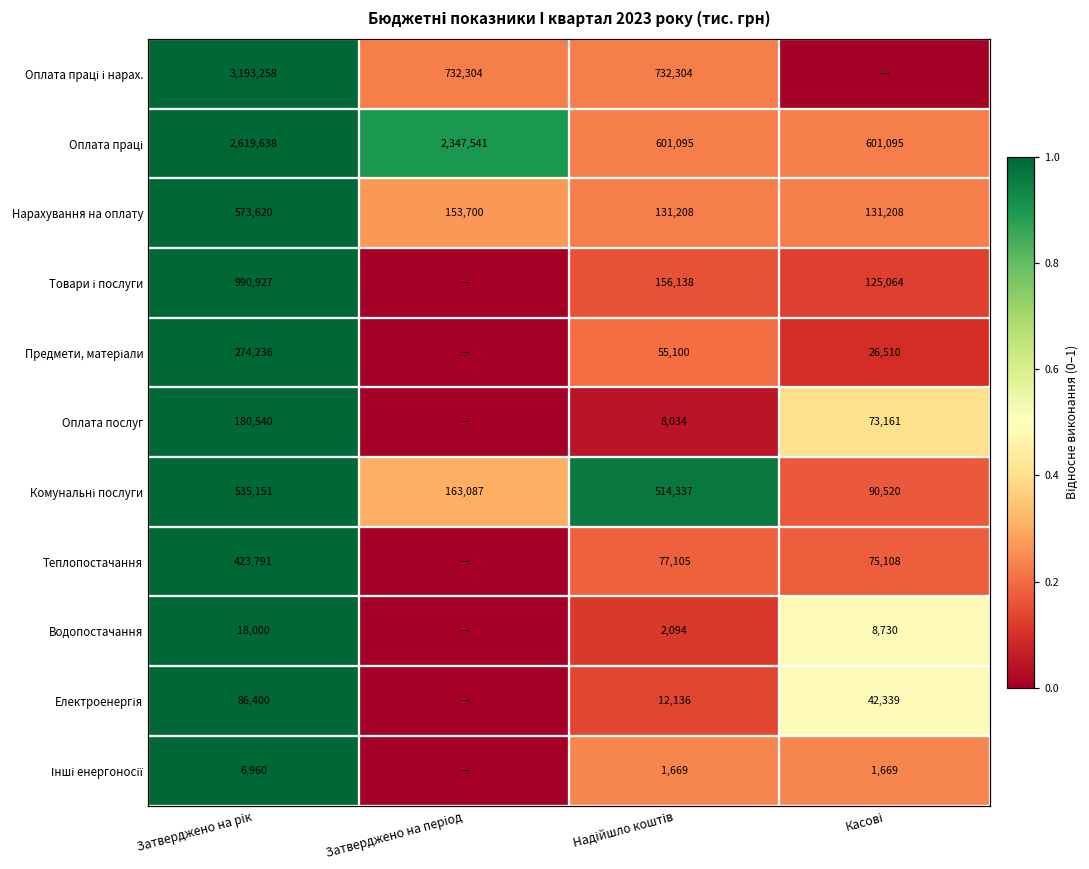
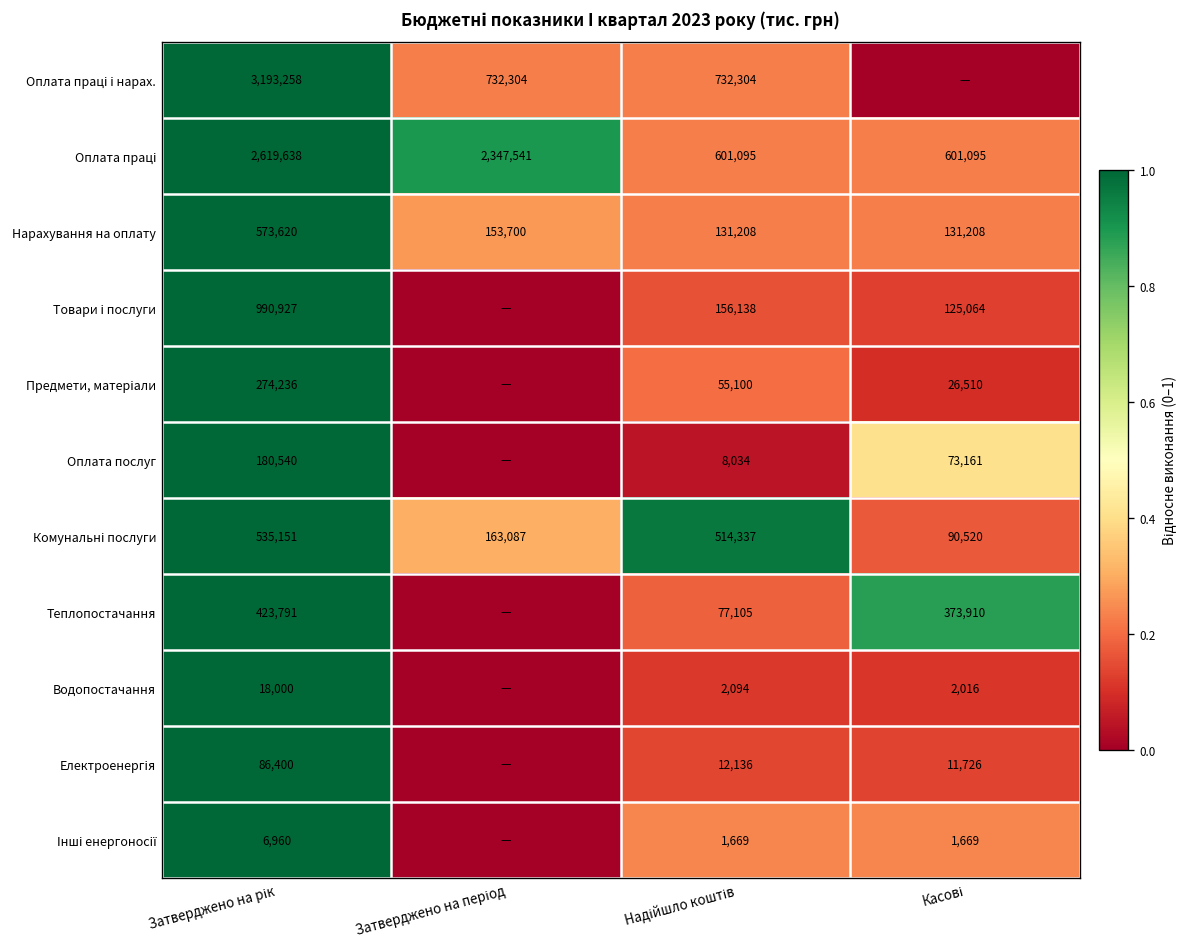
Теплопостачання, Касові: 75,108 -> 373,910
Водопостачання, Касові: 8,730 -> 2,016
Електроенергія, Касові: 42,339 -> 11,726
